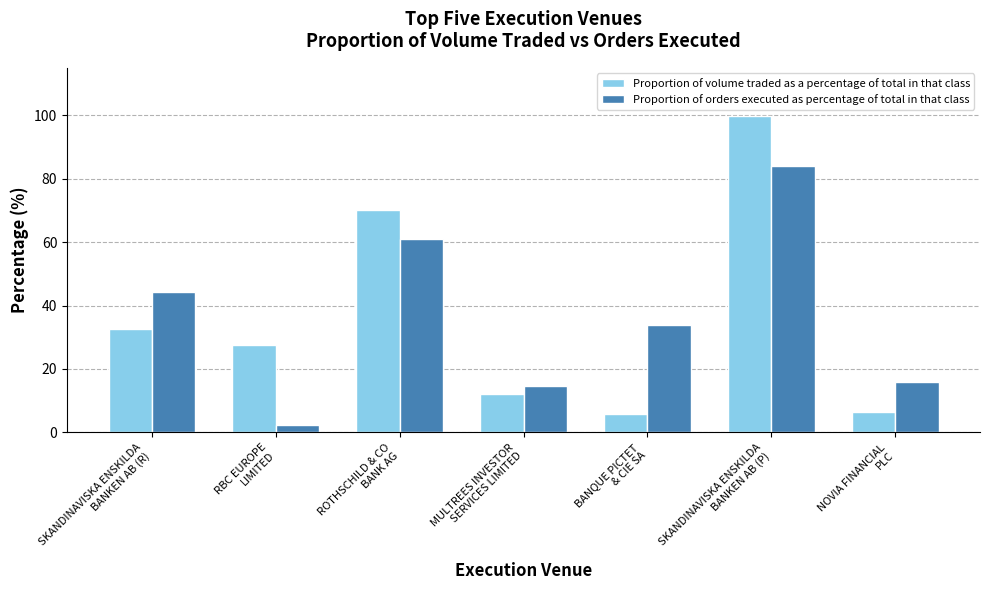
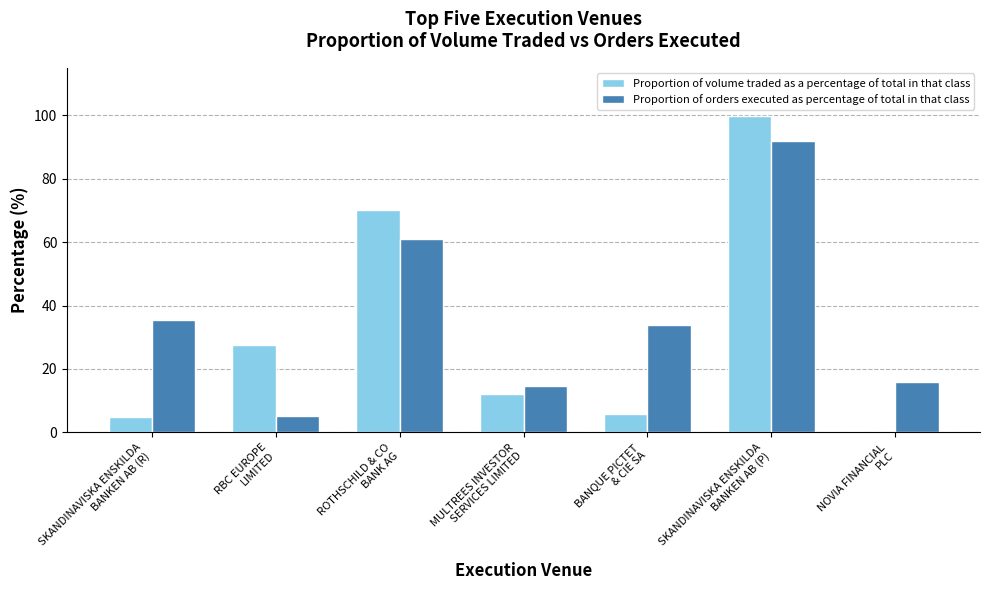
Proportion of volume traded as a percentage of total in that class, SKANDINAVISKA ENSKILDA BANKEN AB (R): 33 -> 5
Proportion of orders executed as percentage of total in that class, SKANDINAVISKA ENSKILDA BANKEN AB (R): 44 -> 36
Proportion of orders executed as percentage of total in that class, RBC EUROPE LIMITED: 2 -> 5
Proportion of orders executed as percentage of total in that class, SKANDINAVISKA ENSKILDA BANKEN AB (P): 84 -> 92
Proportion of volume traded as a percentage of total in that class, NOVIA FINANCIAL PLC: 6 -> 0
